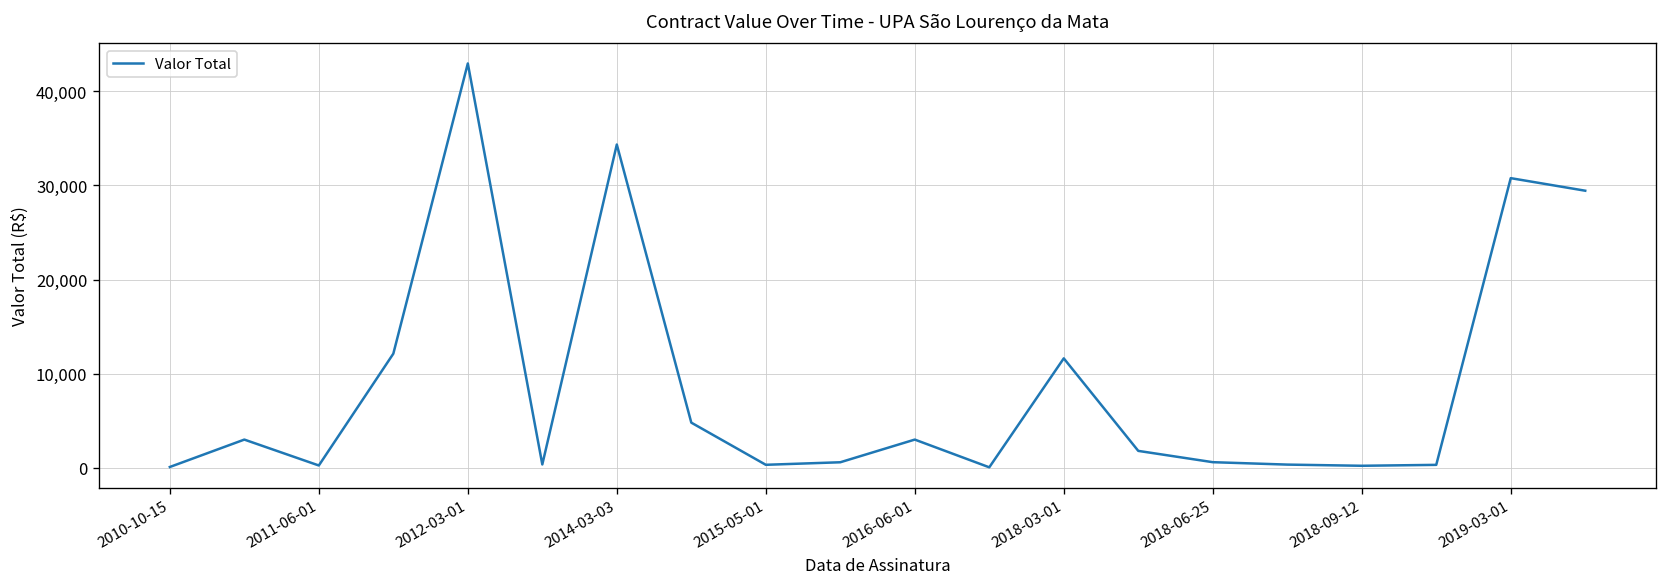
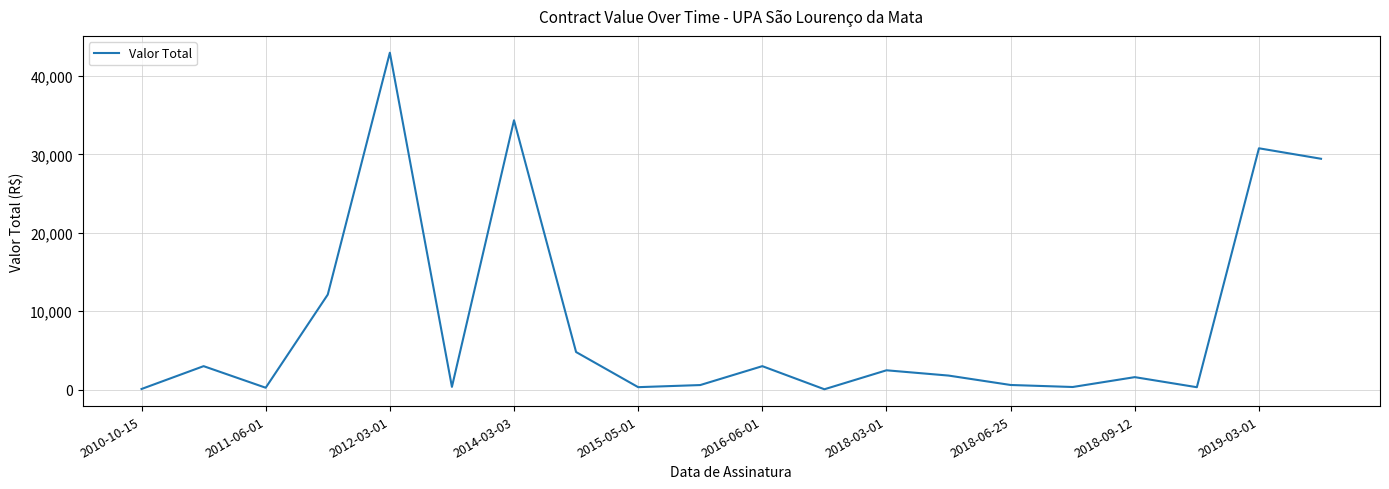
2018-03-01: 12,000 -> 2,000
2018-09-12: 0 -> 2,000
